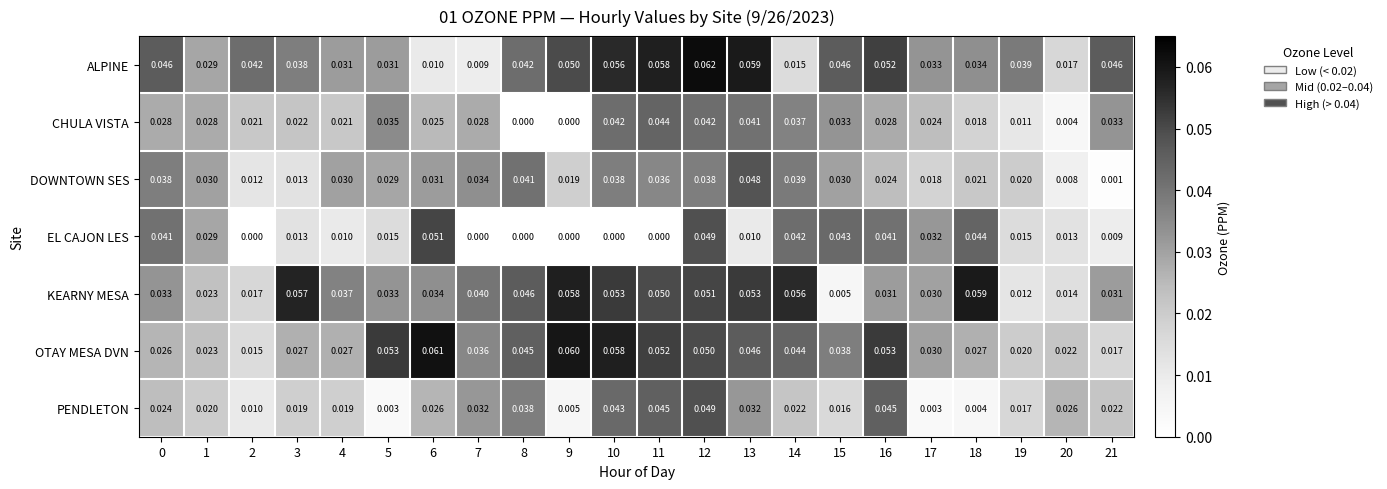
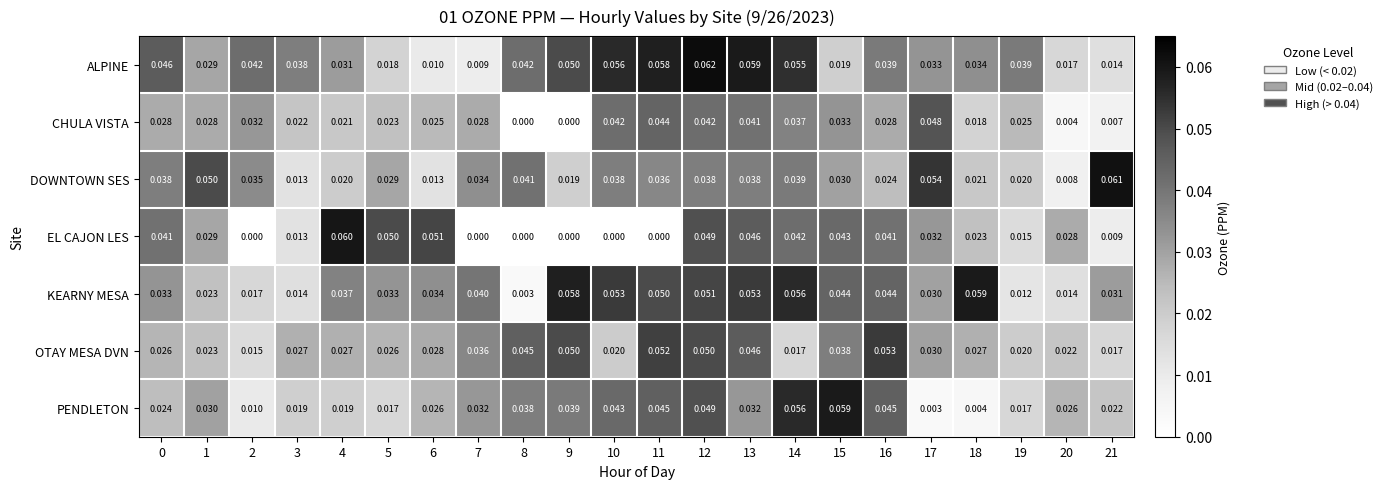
ALPINE, 5: 0.031 -> 0.018
ALPINE, 14: 0.015 -> 0.055
ALPINE, 15: 0.046 -> 0.019
ALPINE, 16: 0.052 -> 0.039
ALPINE, 21: 0.046 -> 0.014
CHULA VISTA, 2: 0.021 -> 0.032
CHULA VISTA, 5: 0.035 -> 0.023
CHULA VISTA, 17: 0.024 -> 0.048
CHULA VISTA, 19: 0.011 -> 0.025
CHULA VISTA, 21: 0.033 -> 0.007
DOWNTOWN SES, 1: 0.030 -> 0.050
DOWNTOWN SES, 2: 0.012 -> 0.035
DOWNTOWN SES, 4: 0.030 -> 0.020
DOWNTOWN SES, 6: 0.031 -> 0.013
DOWNTOWN SES, 13: 0.048 -> 0.038
DOWNTOWN SES, 17: 0.018 -> 0.054
DOWNTOWN SES, 21: 0.001 -> 0.061
EL CAJON LES, 4: 0.010 -> 0.060
EL CAJON LES, 5: 0.015 -> 0.050
EL CAJON LES, 13: 0.010 -> 0.046
EL CAJON LES, 18: 0.044 -> 0.023
EL CAJON LES, 20: 0.013 -> 0.028
KEARNY MESA, 3: 0.057 -> 0.014
KEARNY MESA, 8: 0.046 -> 0.003
KEARNY MESA, 15: 0.005 -> 0.044
KEARNY MESA, 16: 0.031 -> 0.044
OTAY MESA DVN, 5: 0.053 -> 0.026
OTAY MESA DVN, 6: 0.061 -> 0.028
OTAY MESA DVN, 9: 0.060 -> 0.050
OTAY MESA DVN, 10: 0.058 -> 0.020
OTAY MESA DVN, 14: 0.044 -> 0.017
PENDLETON, 1: 0.020 -> 0.030
PENDLETON, 5: 0.003 -> 0.017
PENDLETON, 9: 0.005 -> 0.039
PENDLETON, 14: 0.022 -> 0.056
PENDLETON, 15: 0.016 -> 0.059
